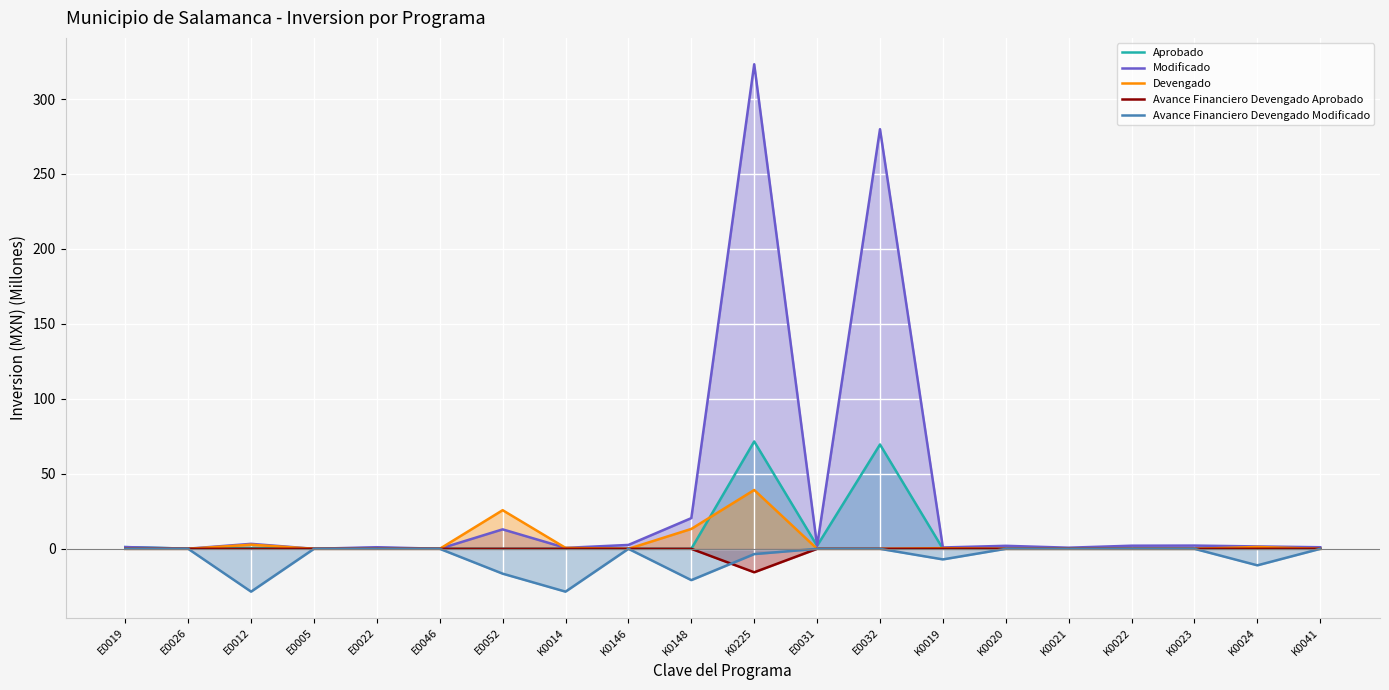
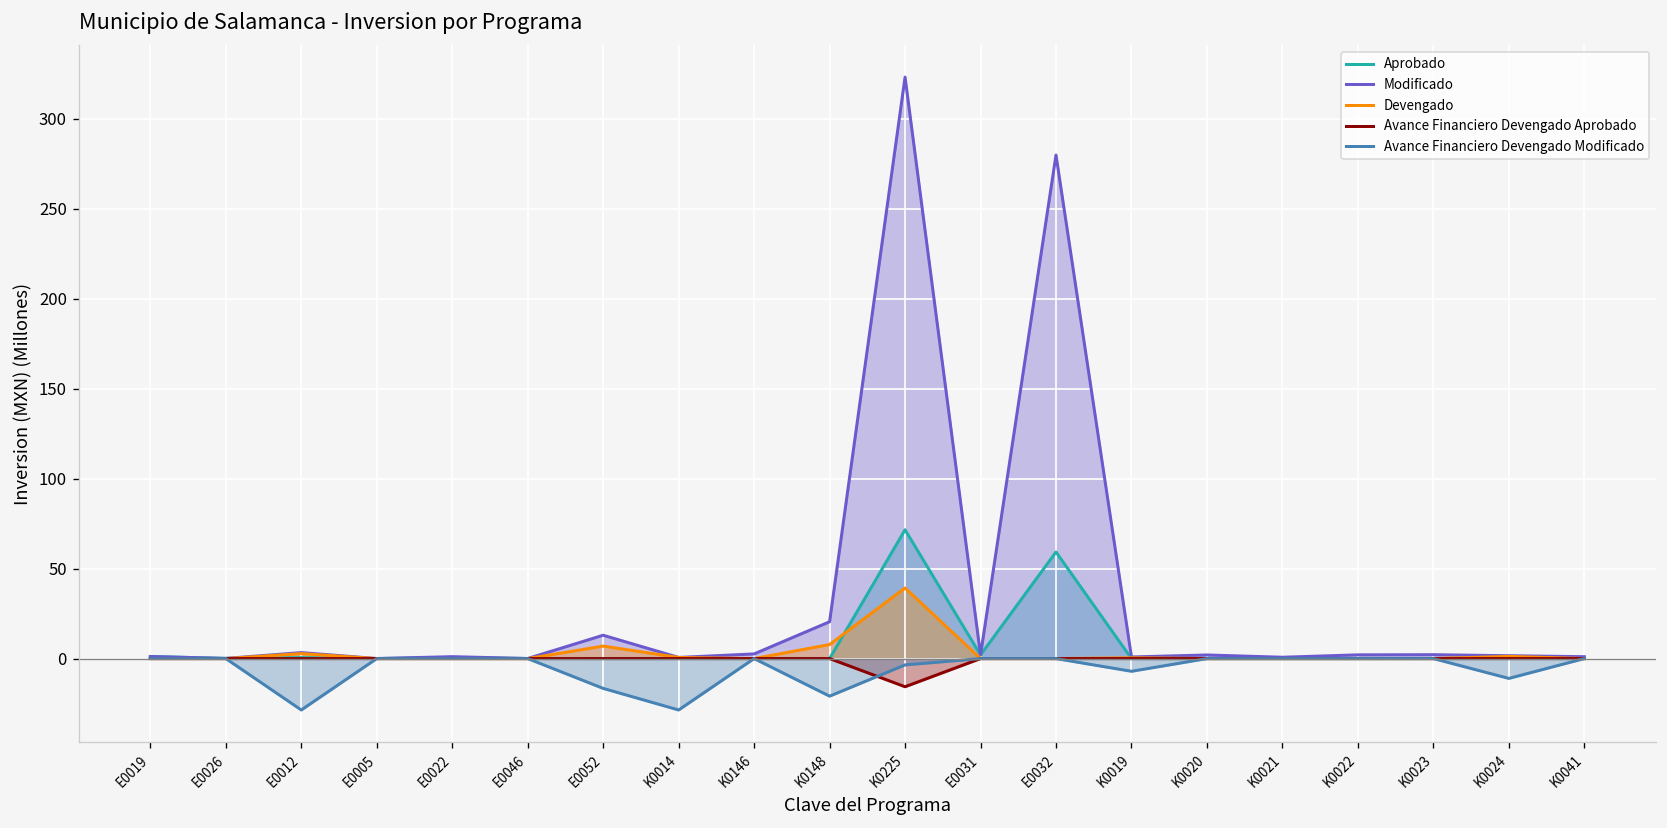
Devengado, E0052: 26 -> 7
Devengado, K0148: 13 -> 8
Aprobado, E0032: 70 -> 59
